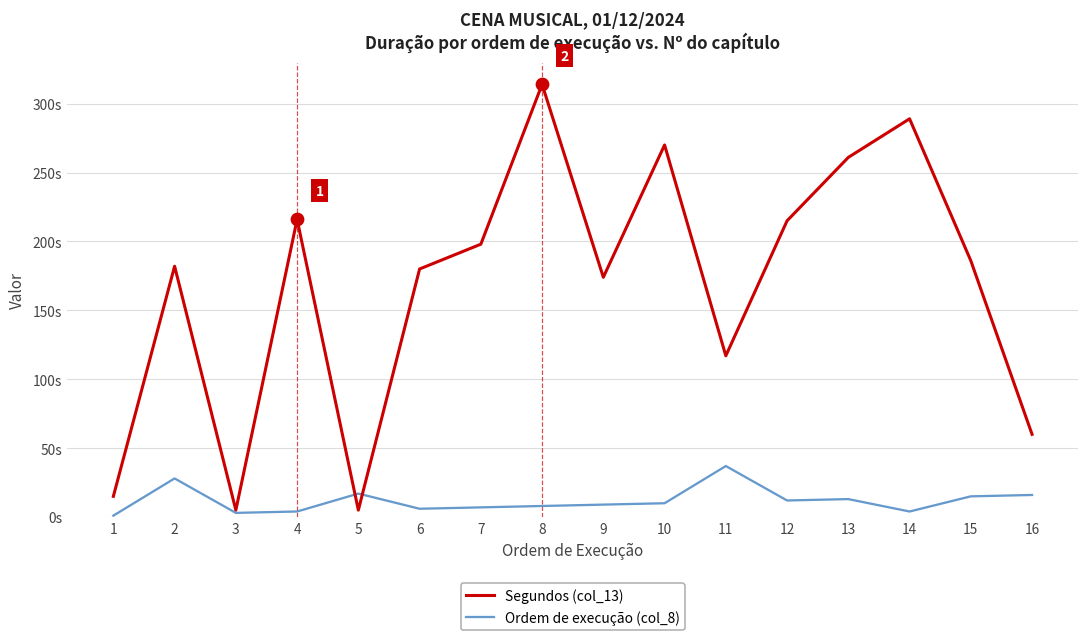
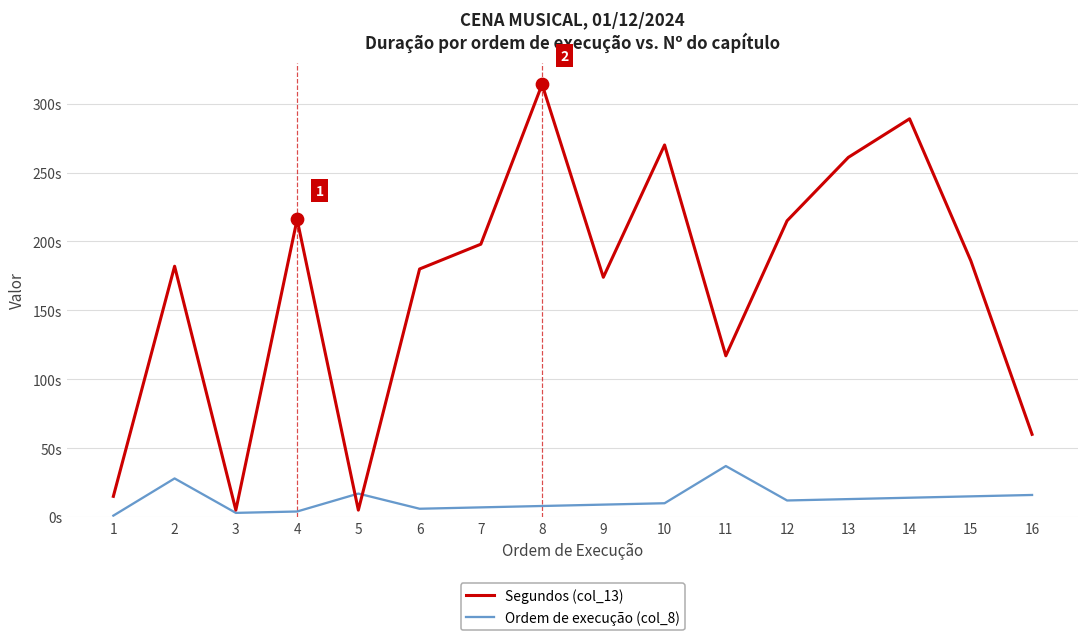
Ordem de execução (col_8), 14: 4s -> 14s
